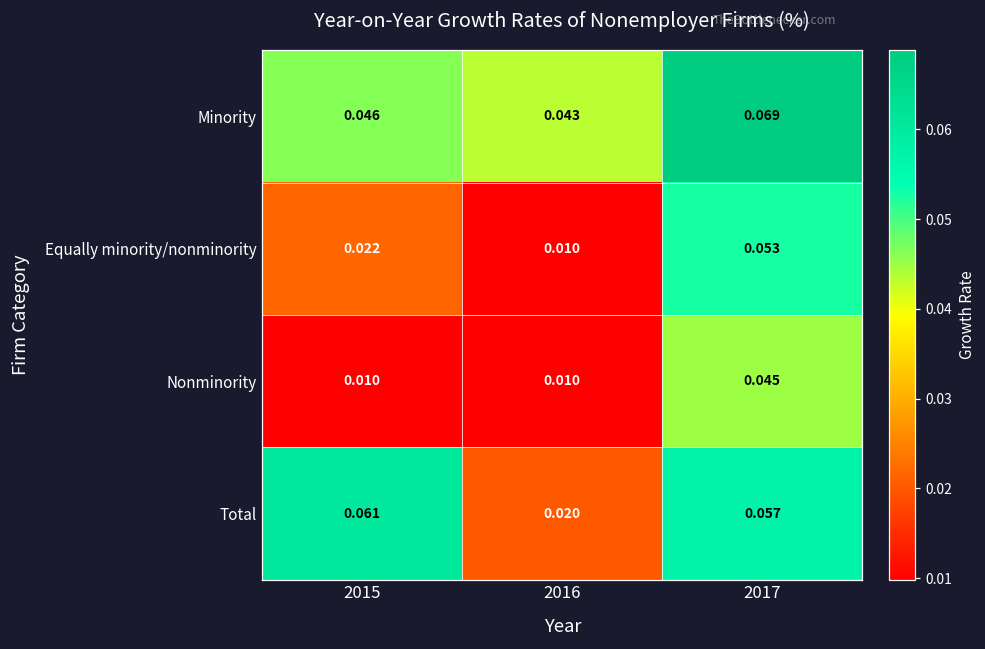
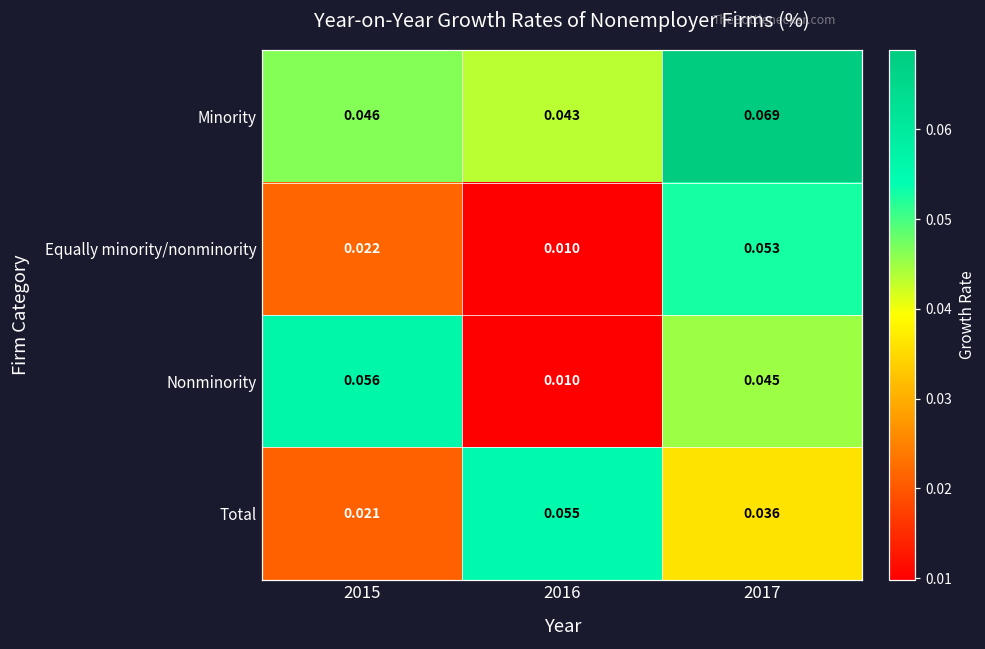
Nonminority, 2015: 0.010 -> 0.056
Total, 2015: 0.061 -> 0.021
Total, 2016: 0.020 -> 0.055
Total, 2017: 0.057 -> 0.036
